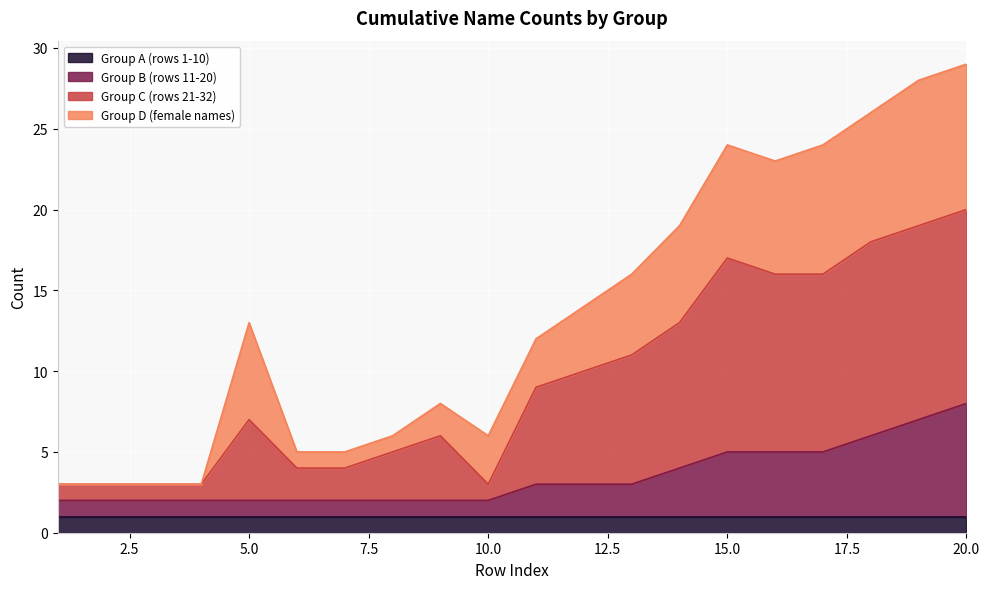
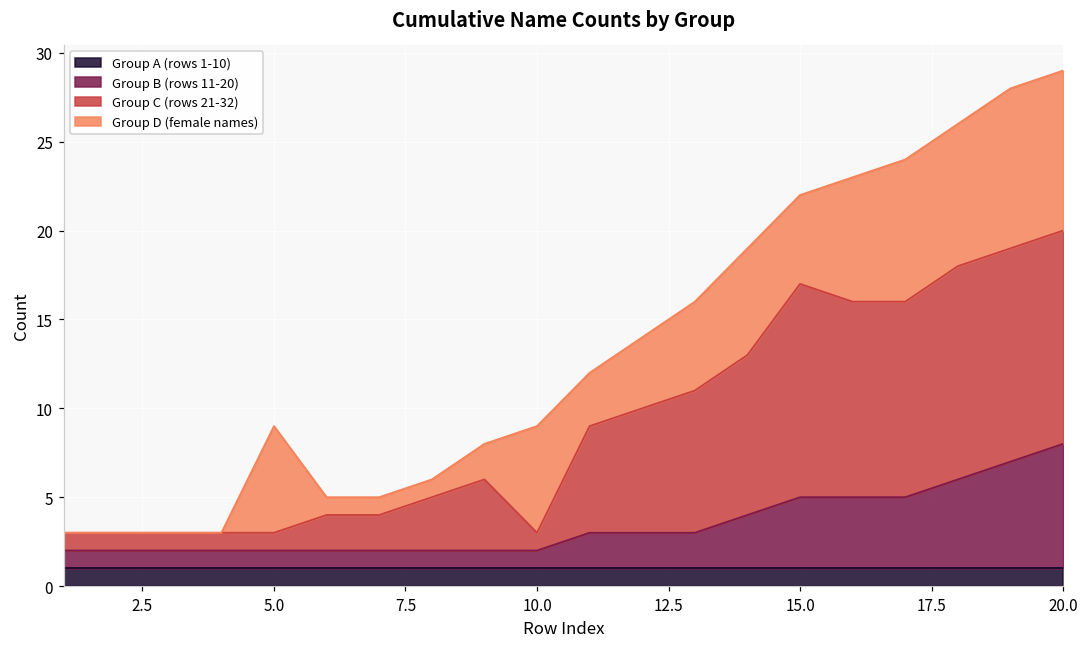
Group C (rows 21-32), 5.0: 5 -> 1
Group D (female names), 10.0: 3 -> 6
Group D (female names), 15.0: 7 -> 5
